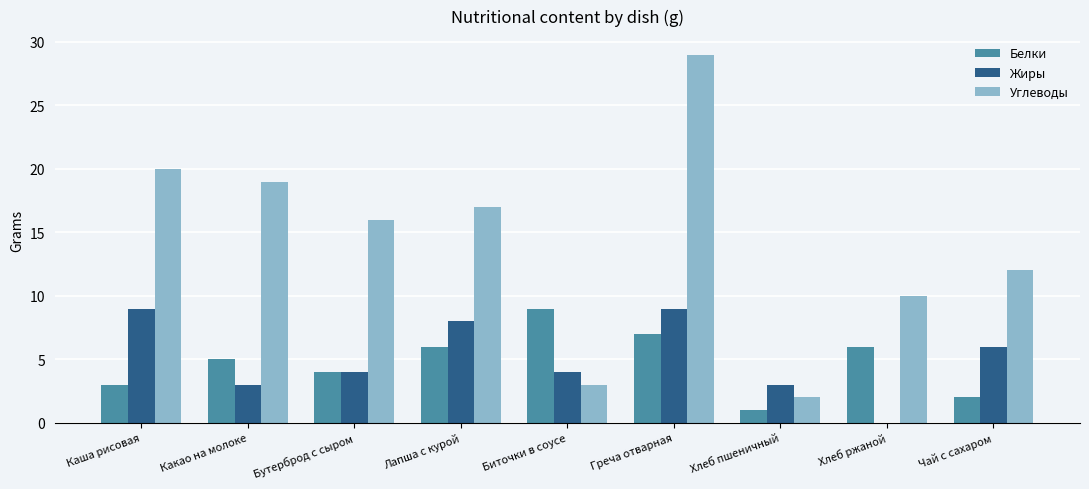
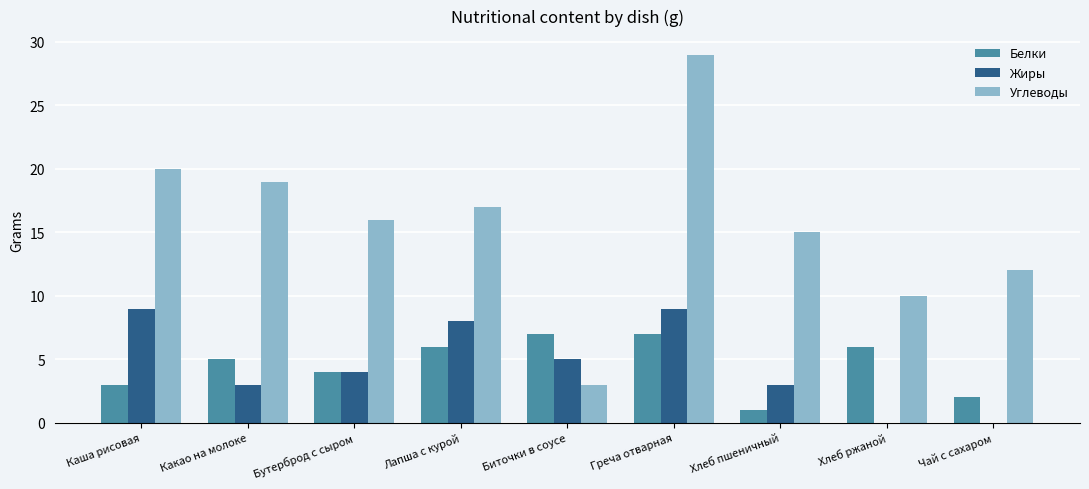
Белки, Биточки в соусе: 9 -> 7
Жиры, Биточки в соусе: 4 -> 5
Углеводы, Хлеб пшеничный: 2 -> 15
Жиры, Чай с сахаром: 6 -> 0
